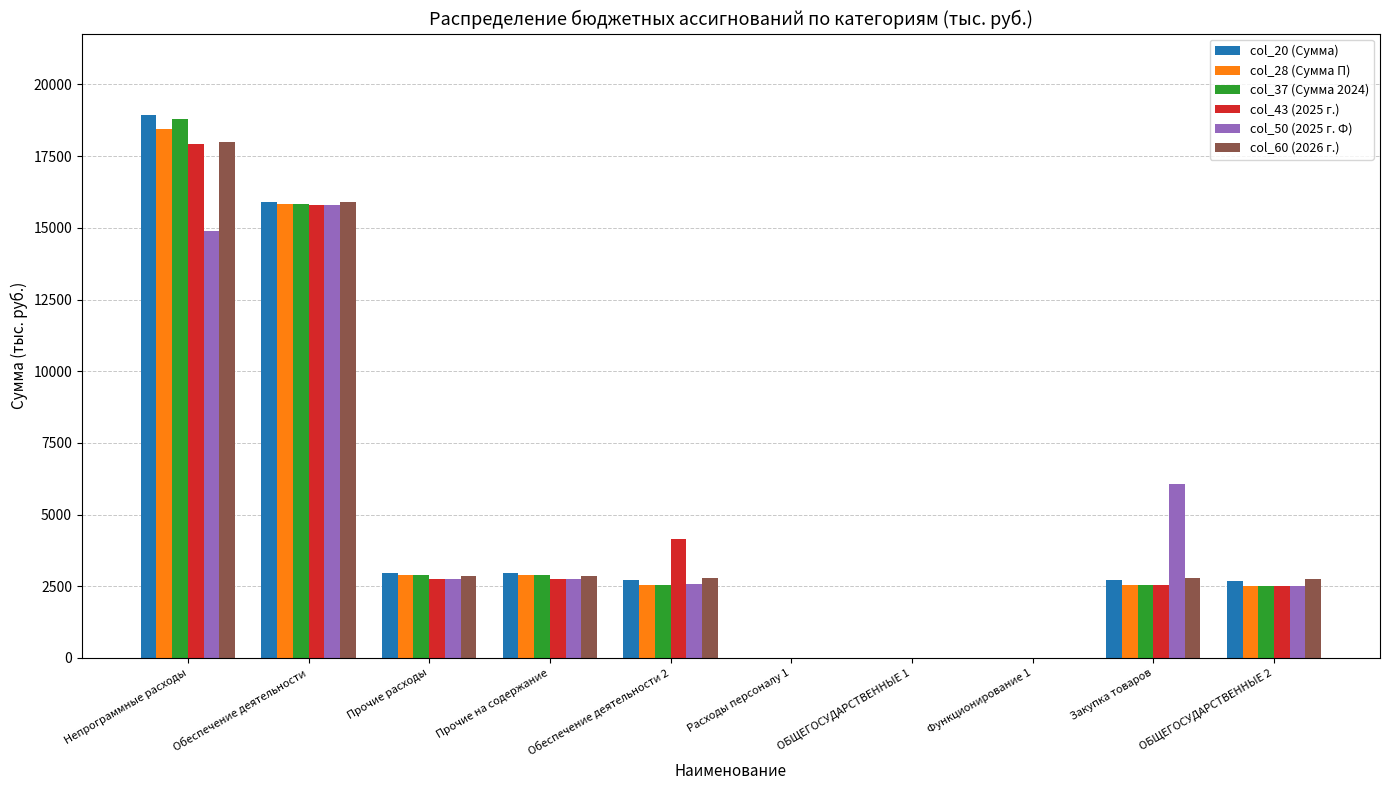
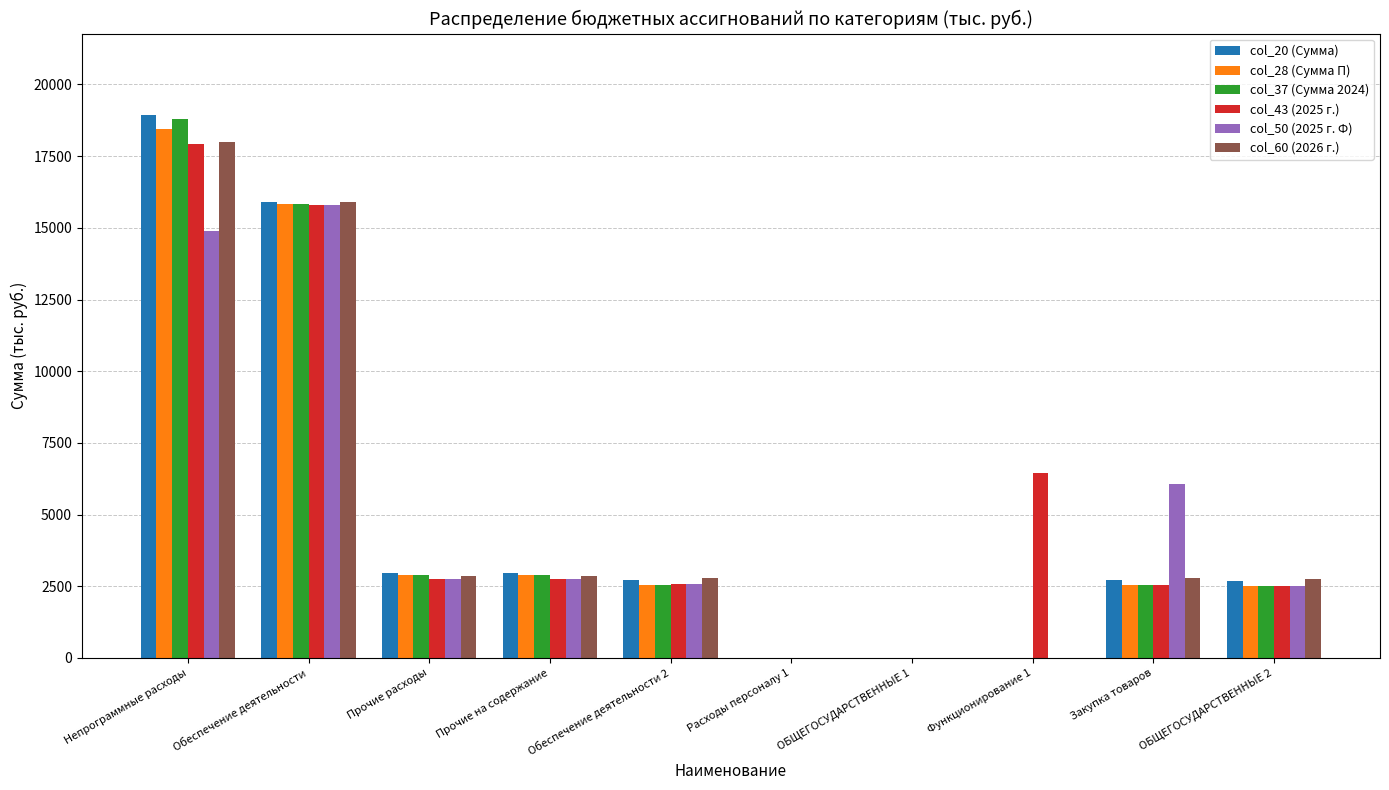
col_43 (2025 г.), Обеспечение деятельности 2: 4100 -> 2600
col_43 (2025 г.), Функционирование 1: 0 -> 6500
